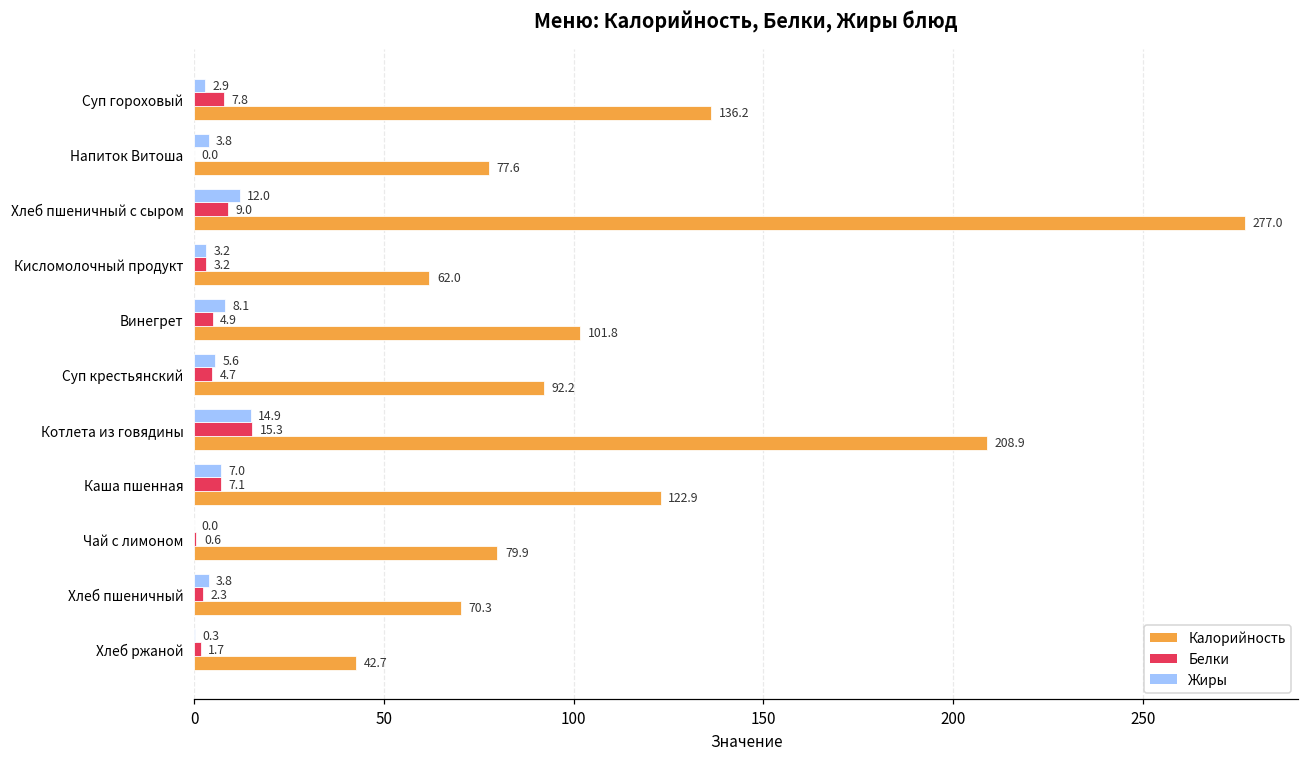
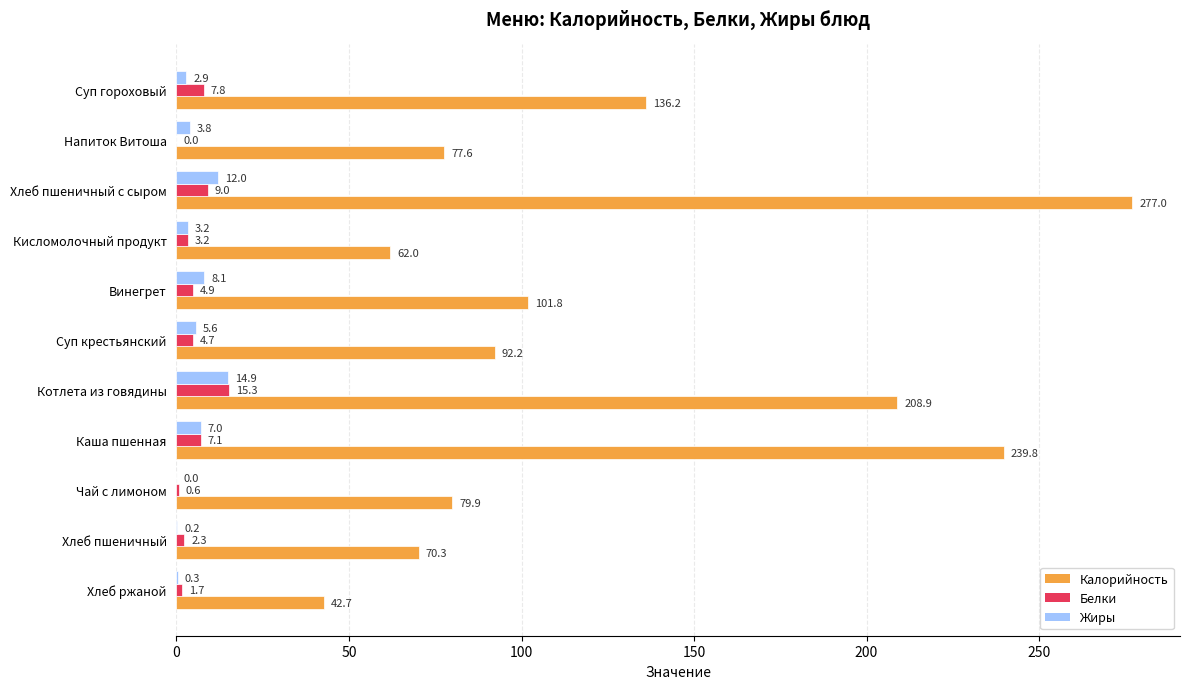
Калорийность, Каша пшенная: 122.9 -> 239.8
Жиры, Хлеб пшеничный: 3.8 -> 0.2
